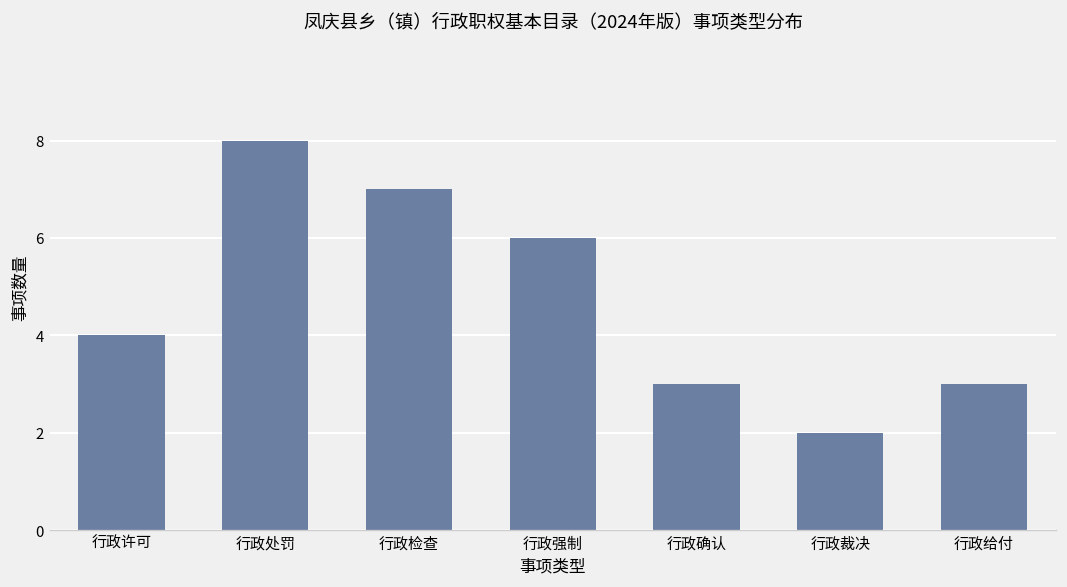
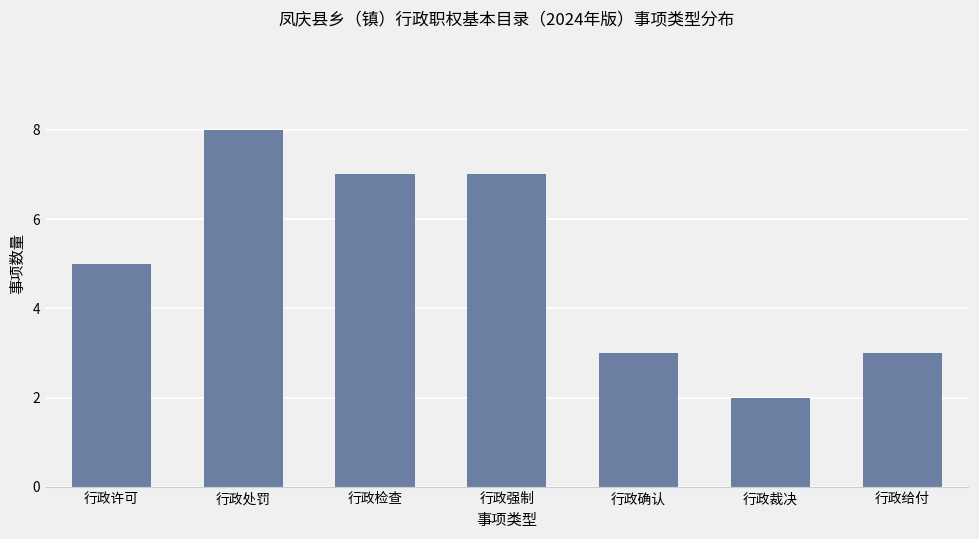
行政许可: 4 -> 5
行政强制: 6 -> 7
